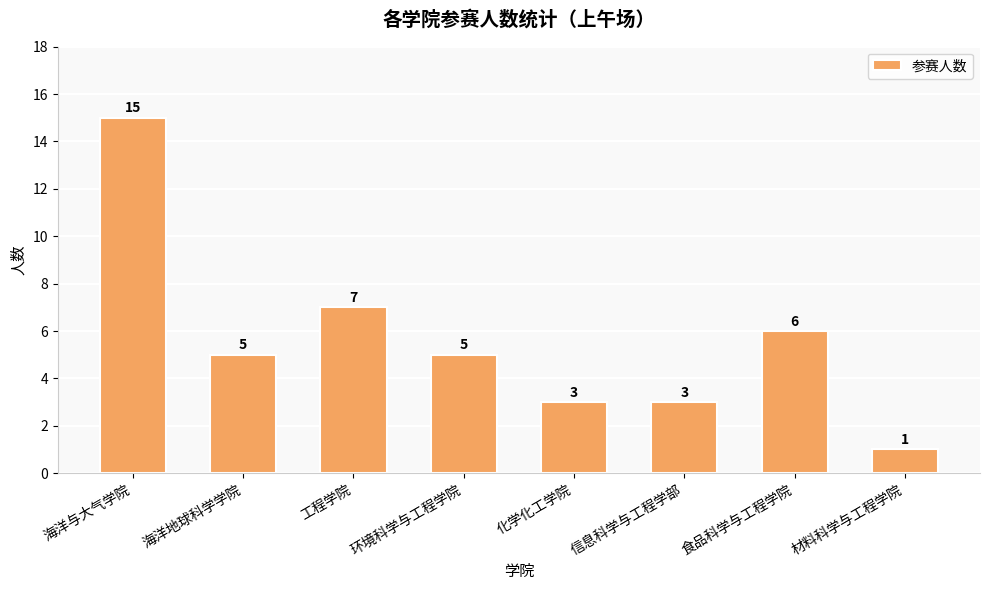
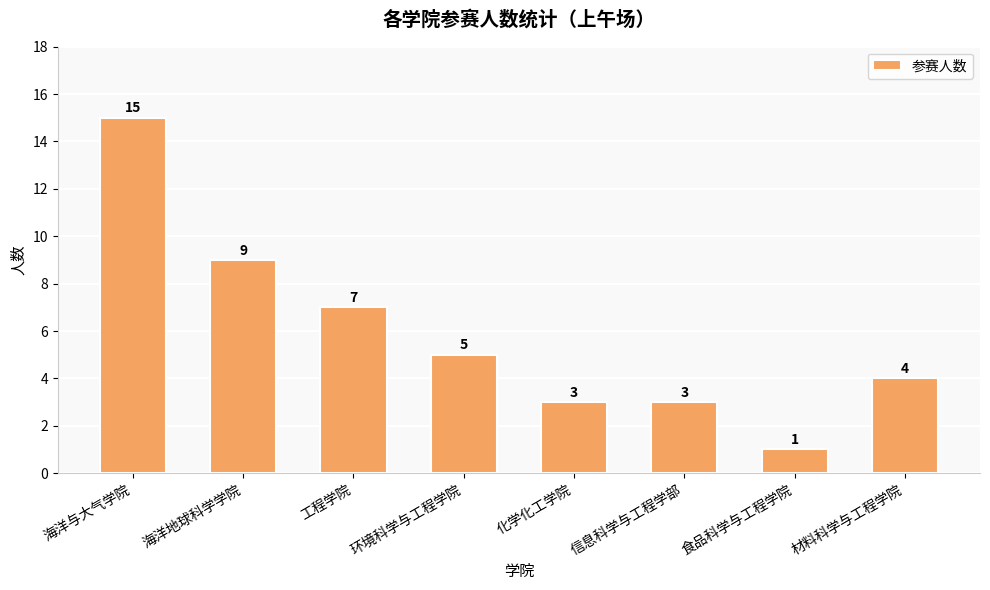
海洋地球科学学院: 5 -> 9
食品科学与工程学院: 6 -> 1
材料科学与工程学院: 1 -> 4
